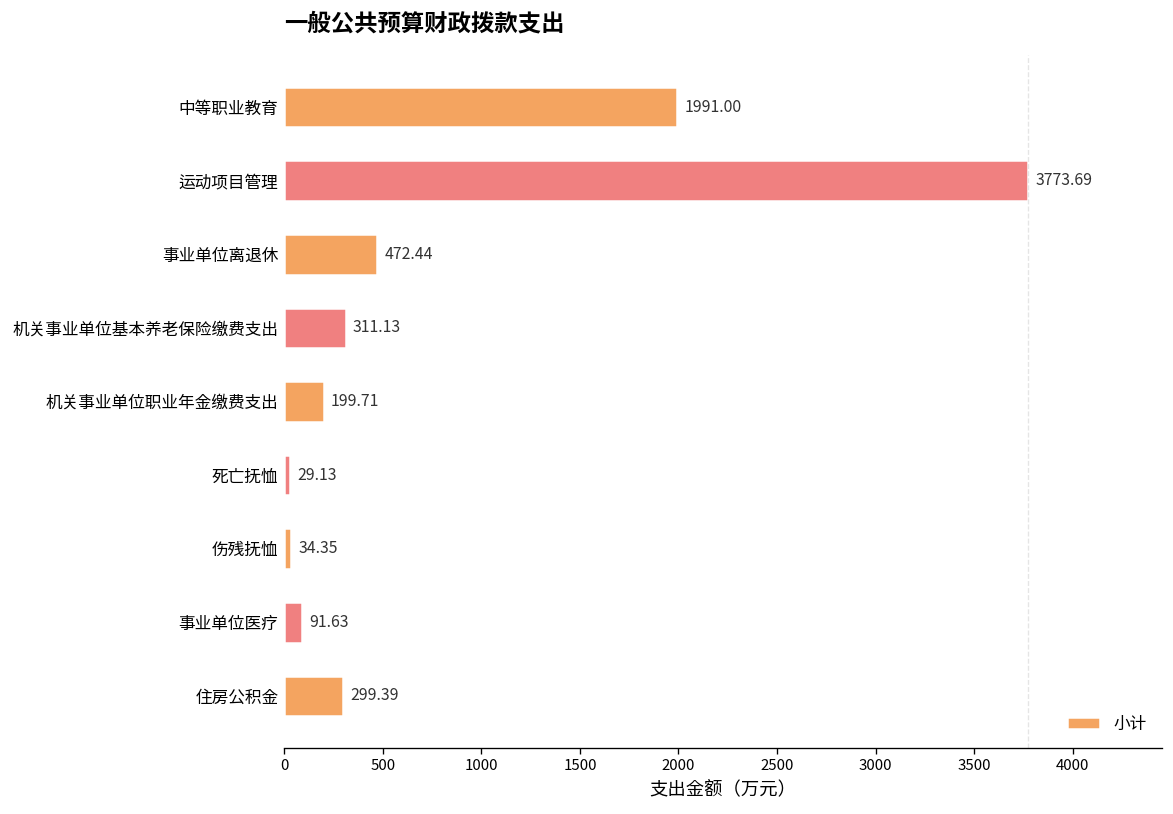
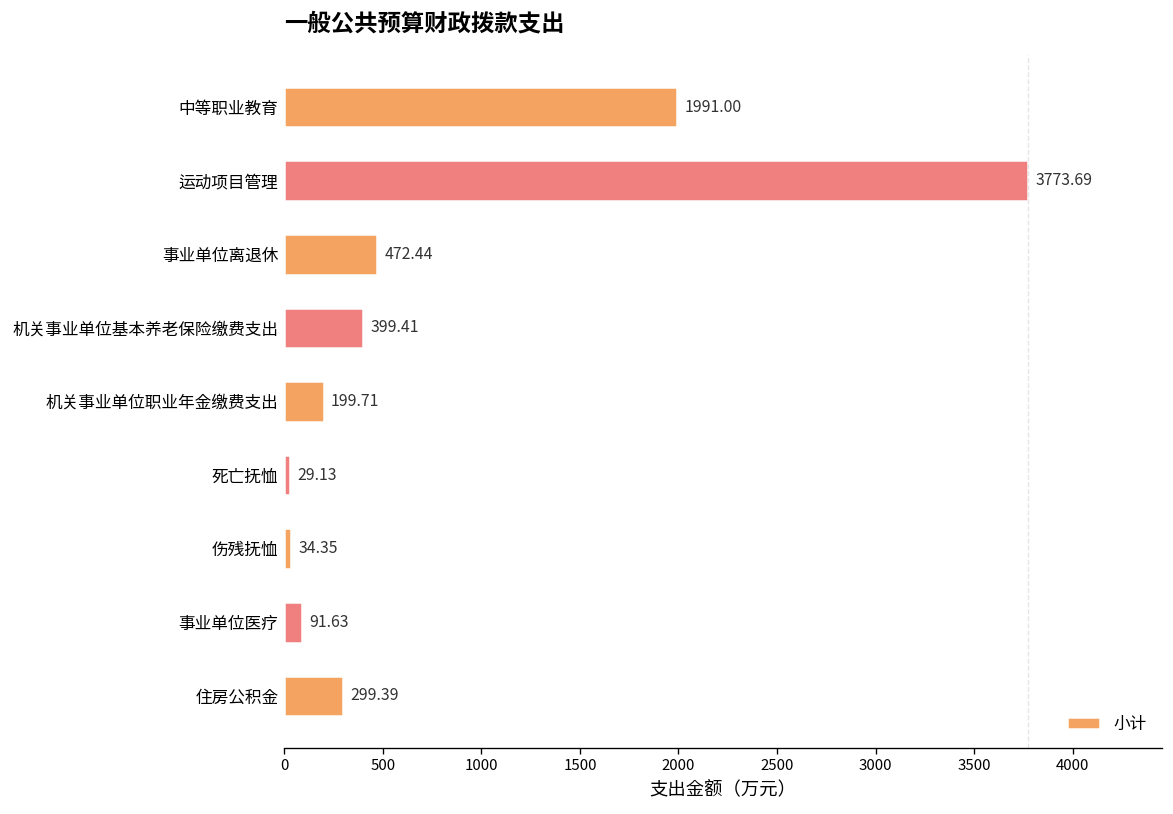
机关事业单位基本养老保险缴费支出: 311.13 -> 399.41
